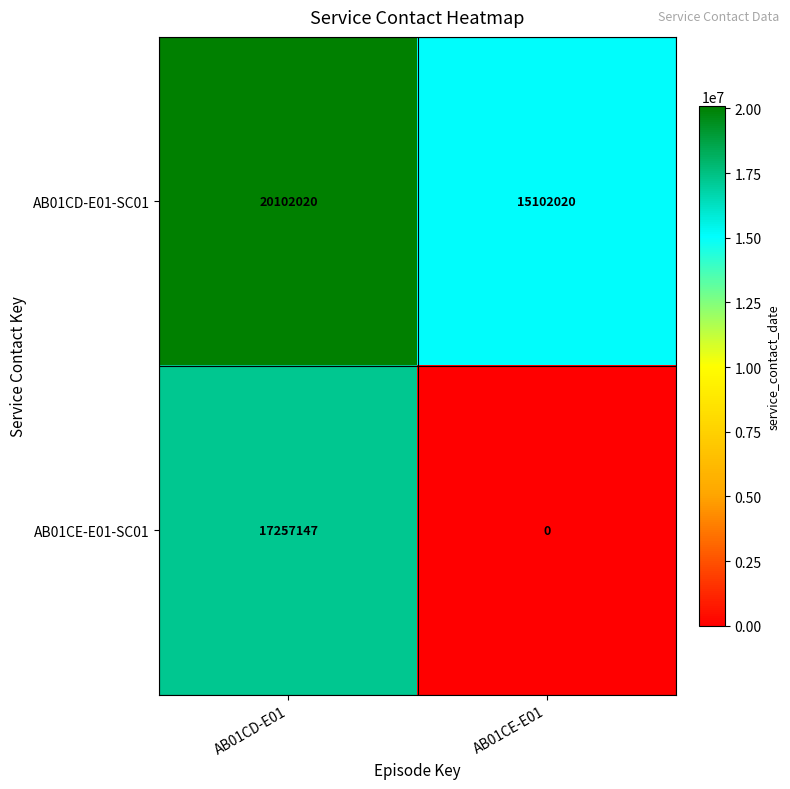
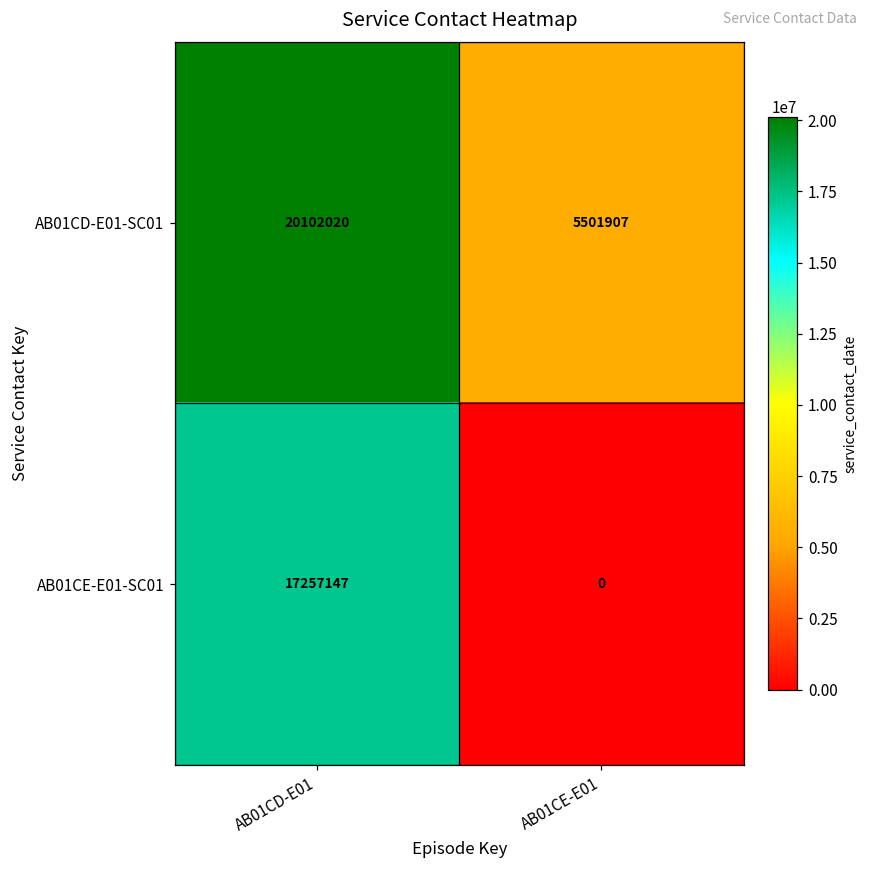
AB01CD-E01-SC01, AB01CE-E01: 15102020 -> 5501907
